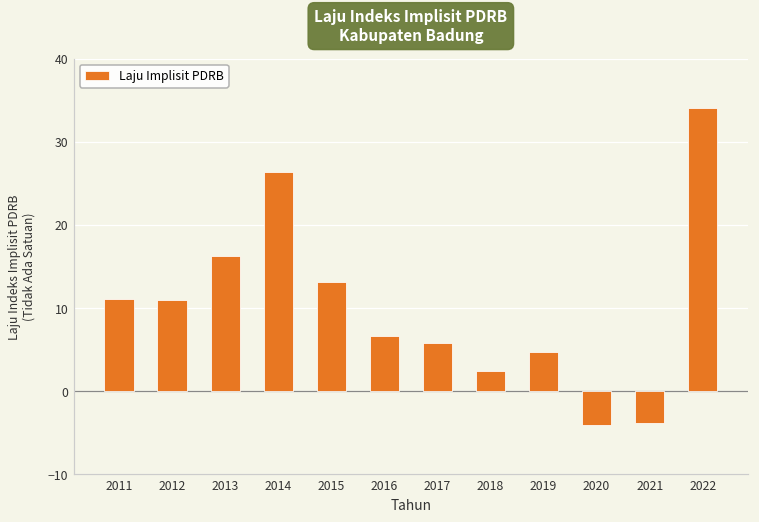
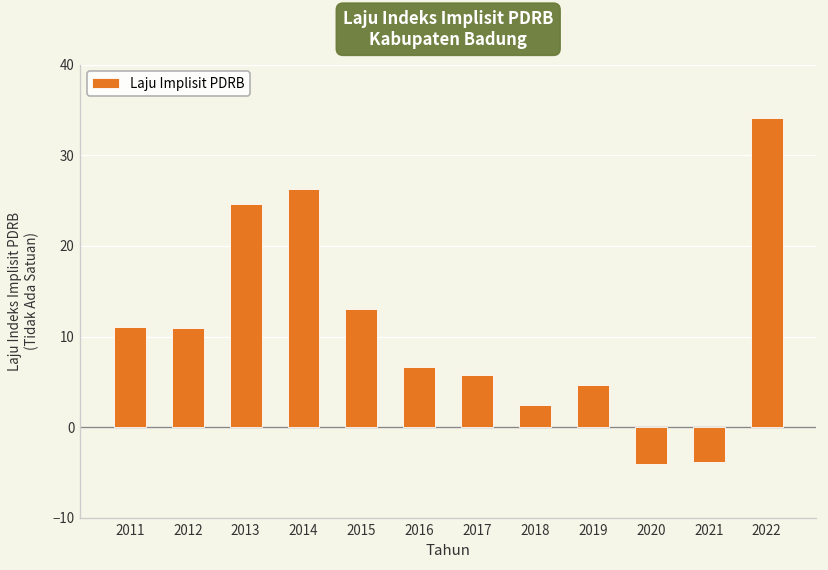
2013: 16 -> 25
